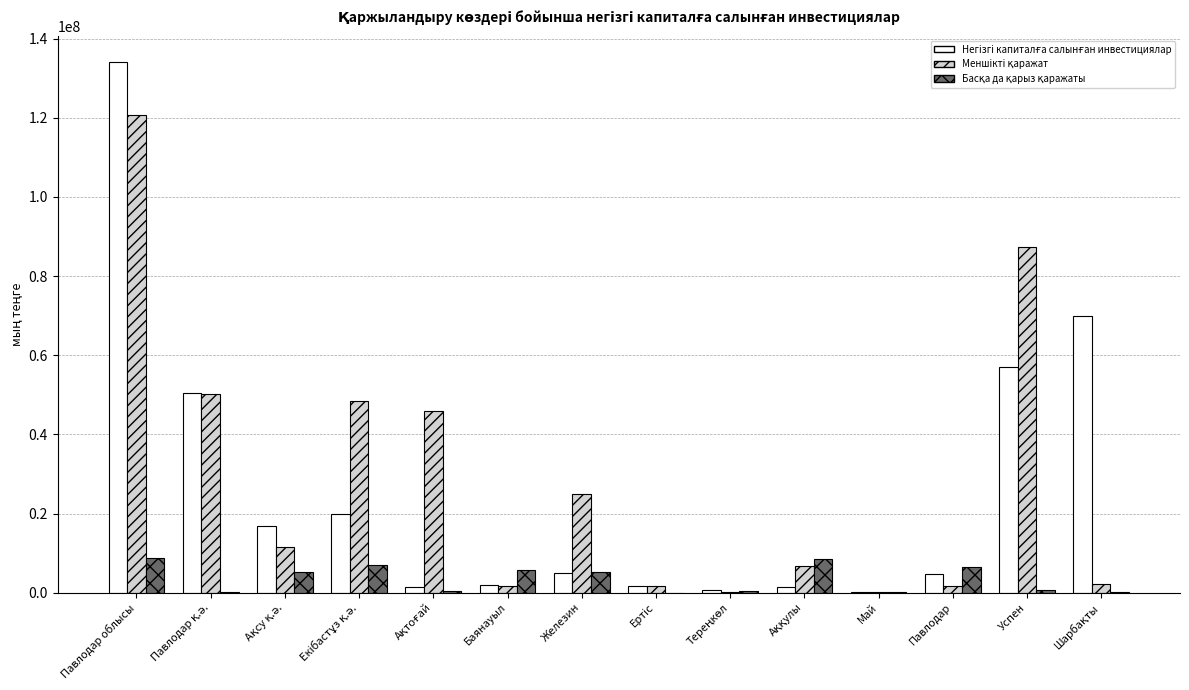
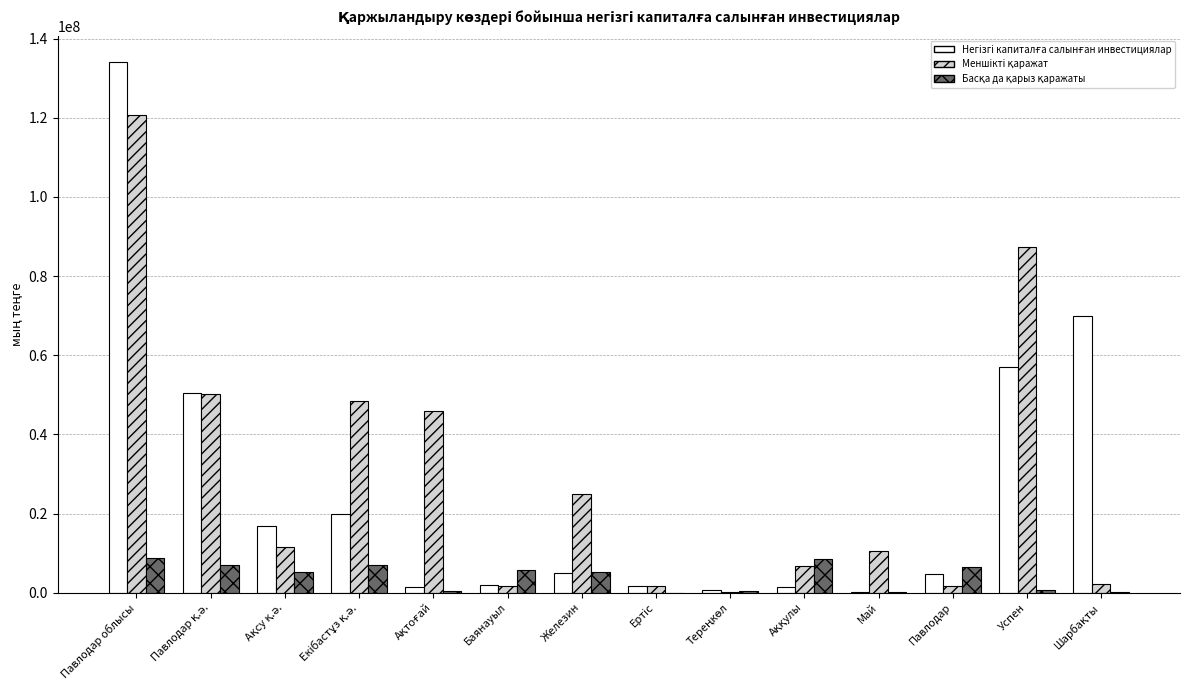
Басқа да қарыз қаражаты, Павлодар қ.ә.: 0 -> 7000000
Меншікті қаражат, Май: 0 -> 10000000
